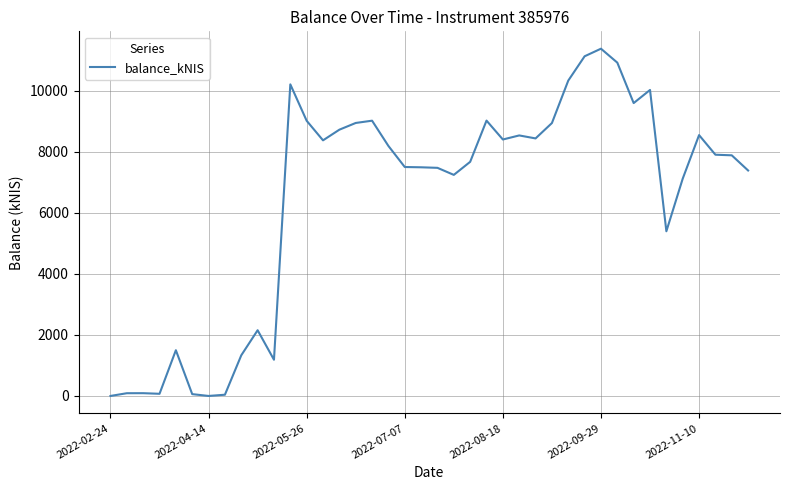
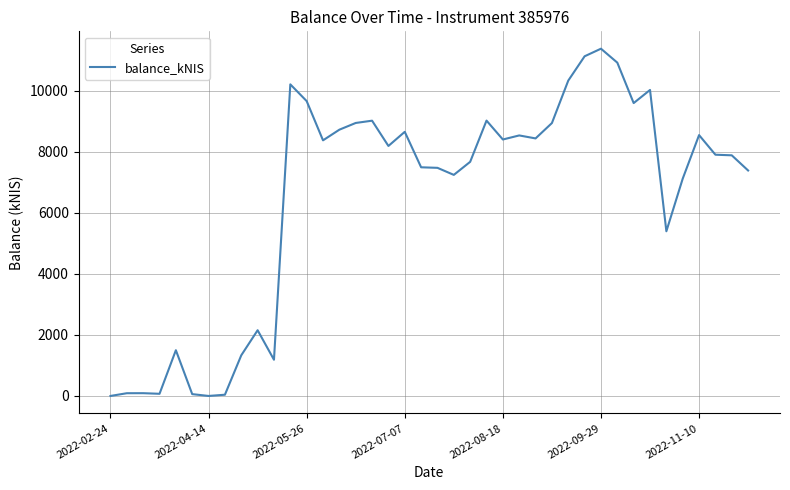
2022-05-26: 9000 -> 9700
2022-07-07: 7500 -> 8600
